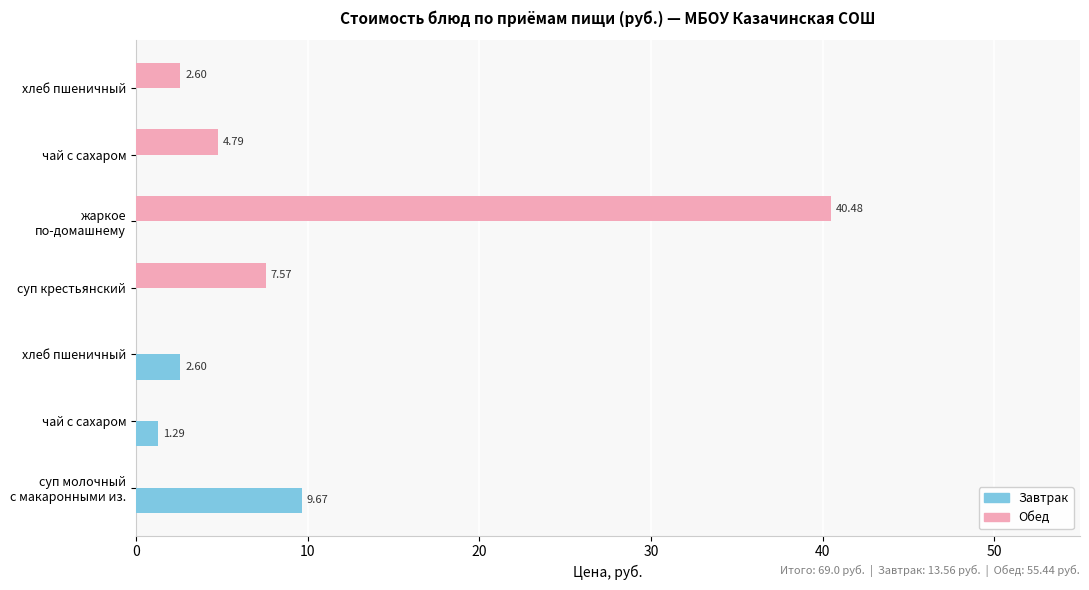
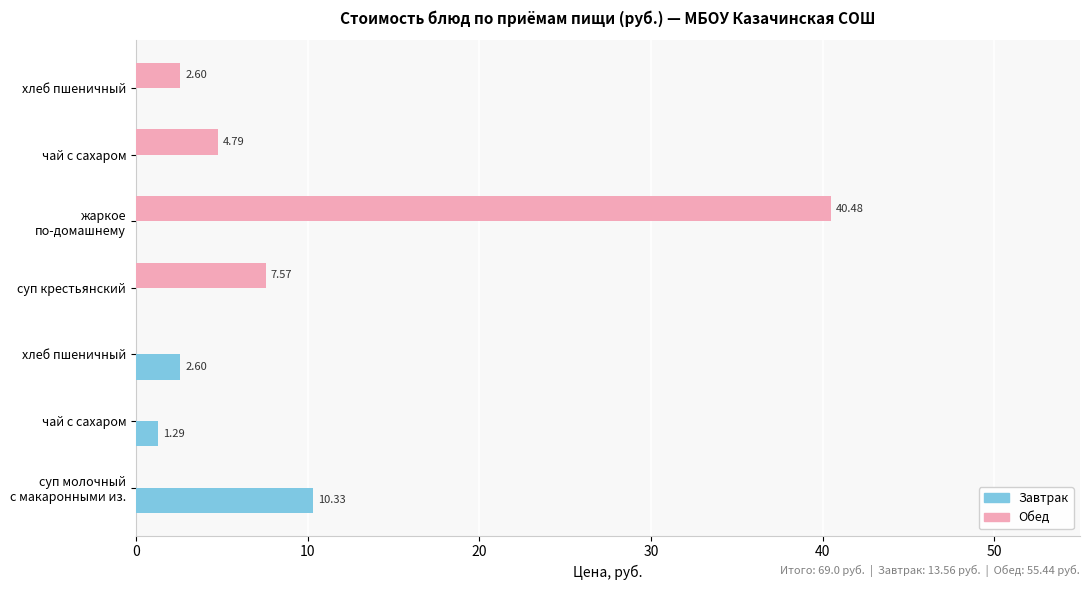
Завтрак, суп молочный с макаронными из.: 9.67 -> 10.33
